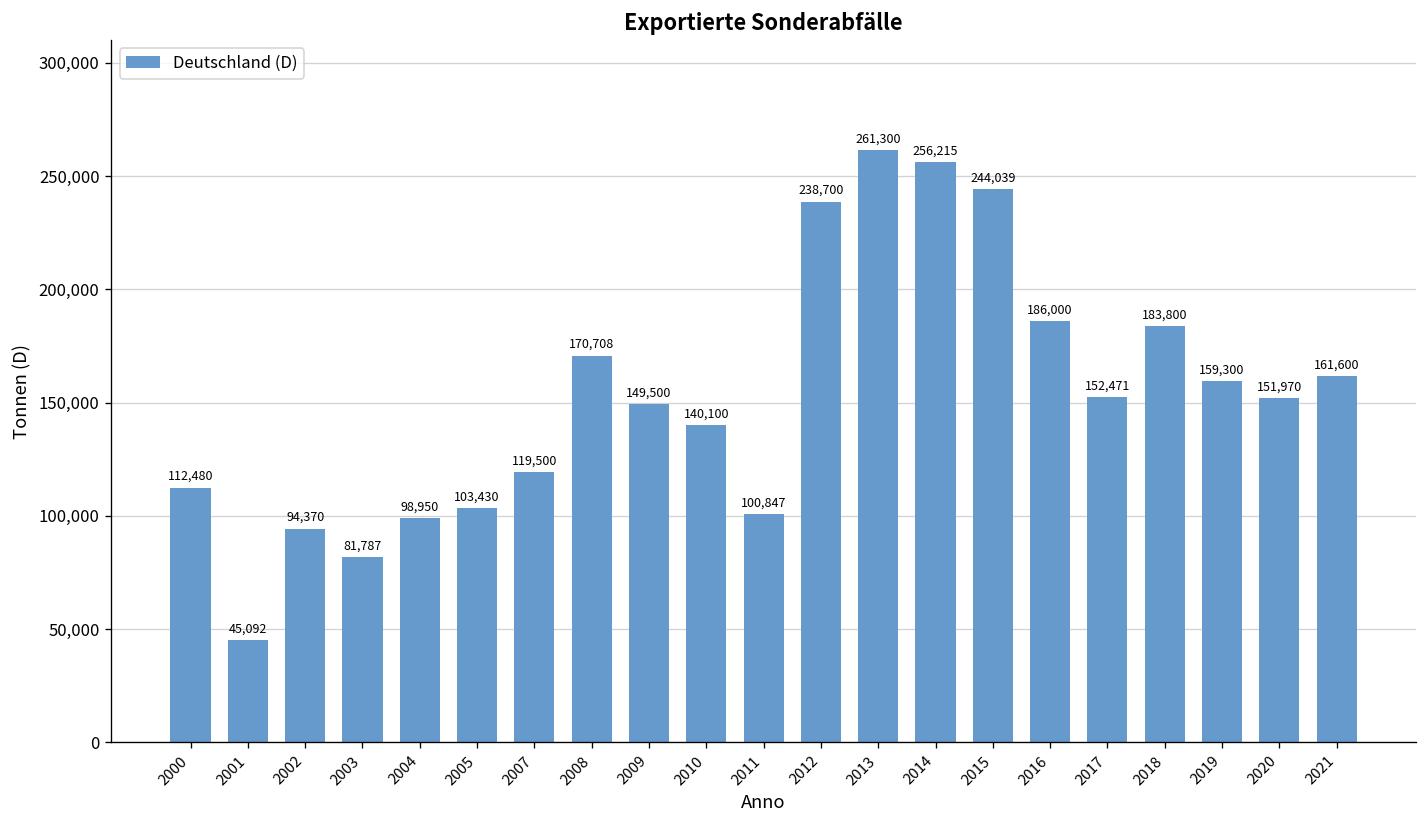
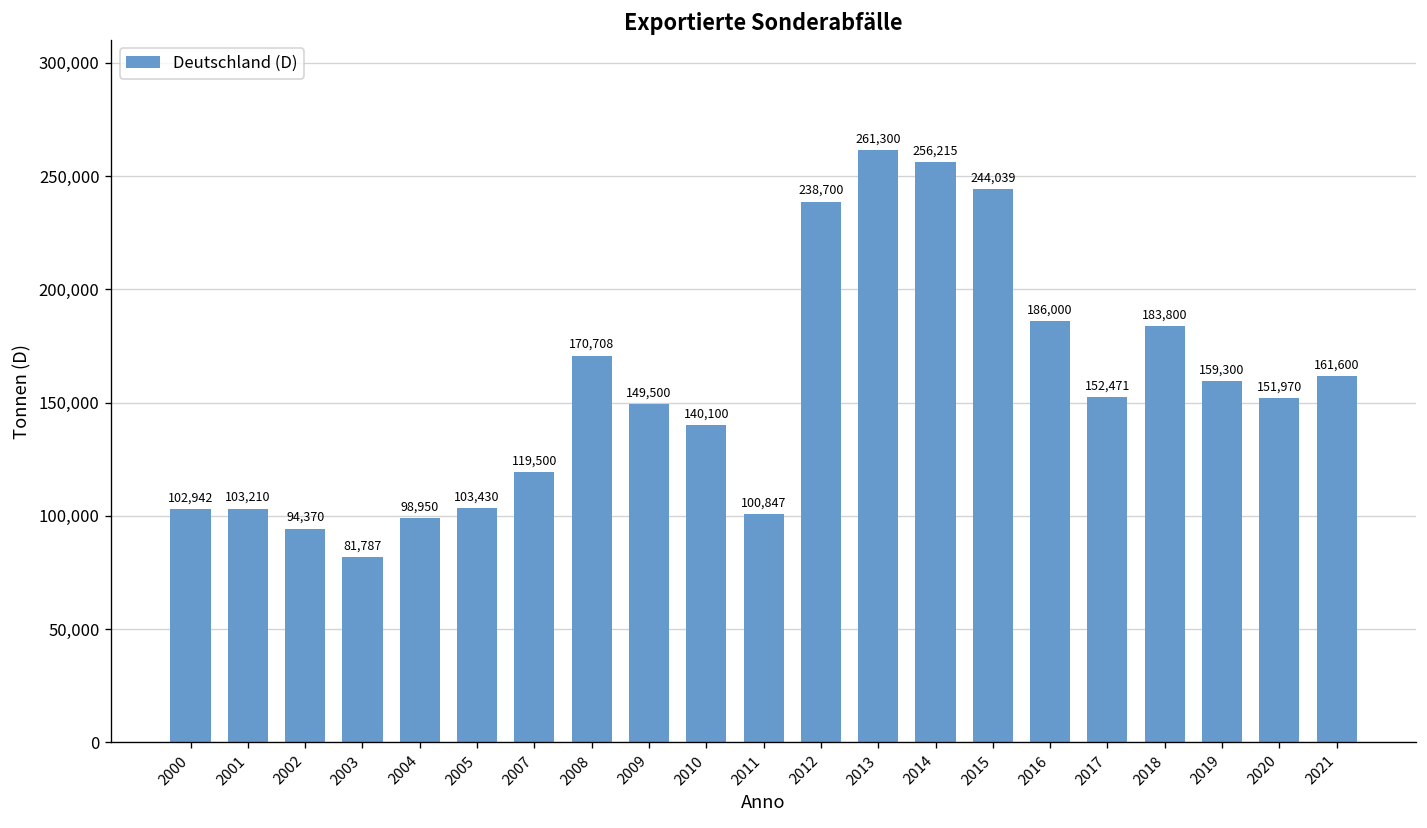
2000: 112,480 -> 102,942
2001: 45,092 -> 103,210
